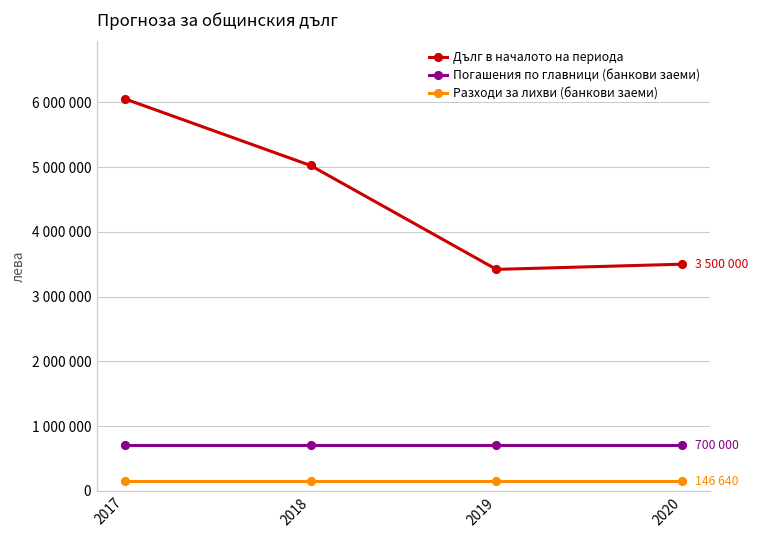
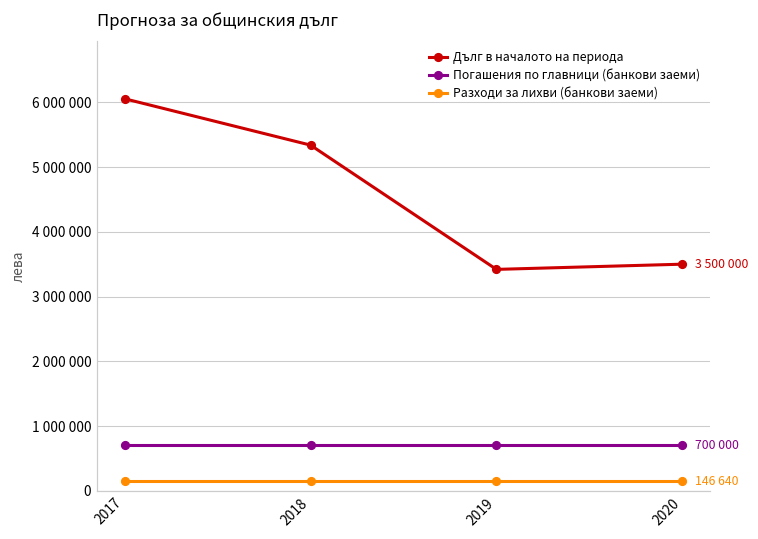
Дълг в началото на периода, 2018: 5000000 -> 5300000
